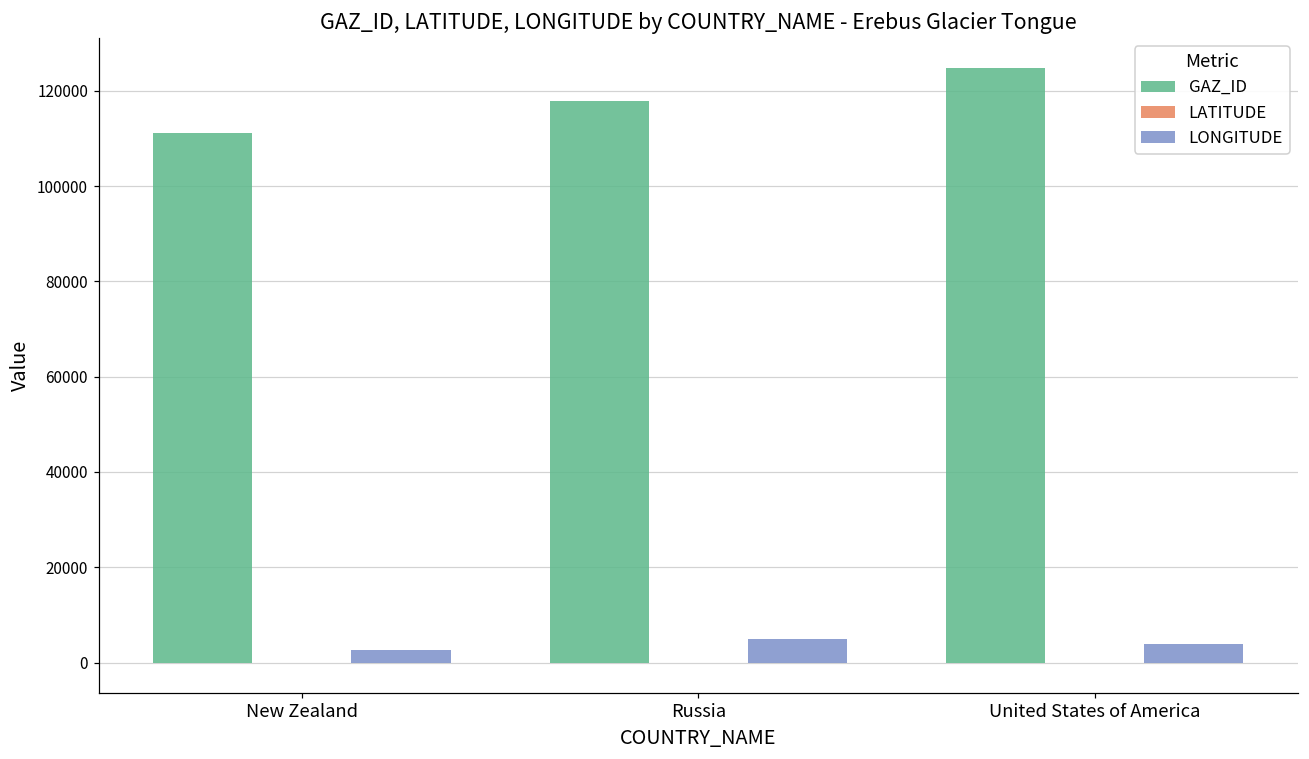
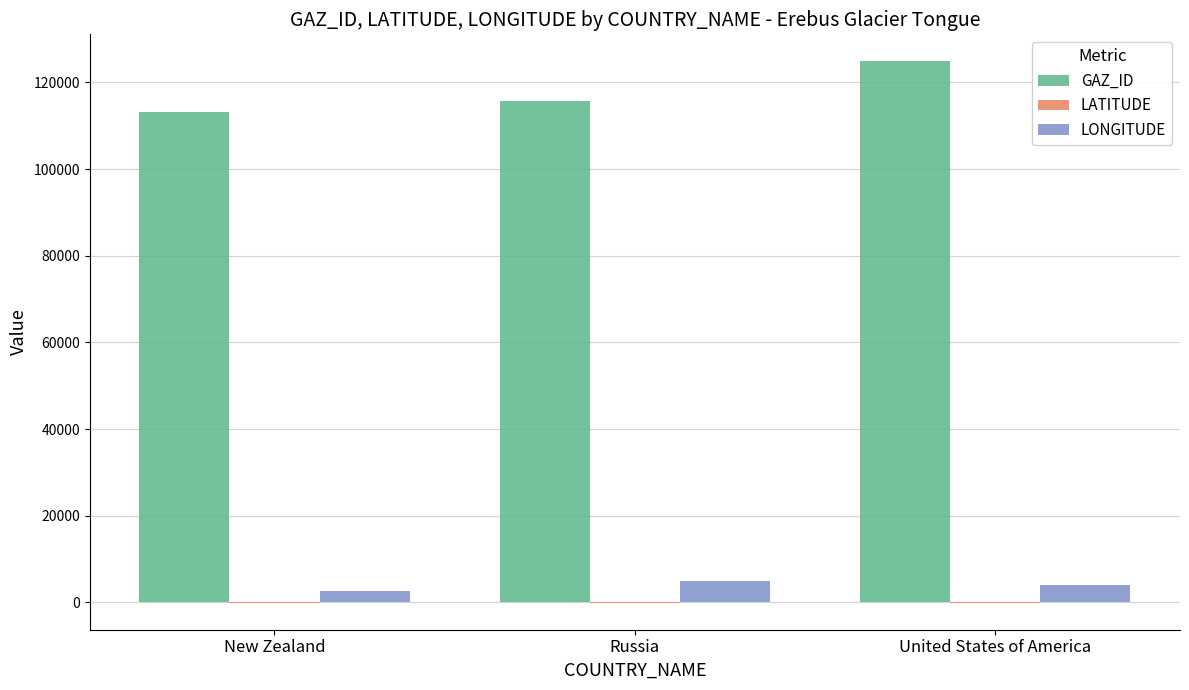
GAZ_ID, New Zealand: 111000 -> 113000
GAZ_ID, Russia: 118000 -> 116000
